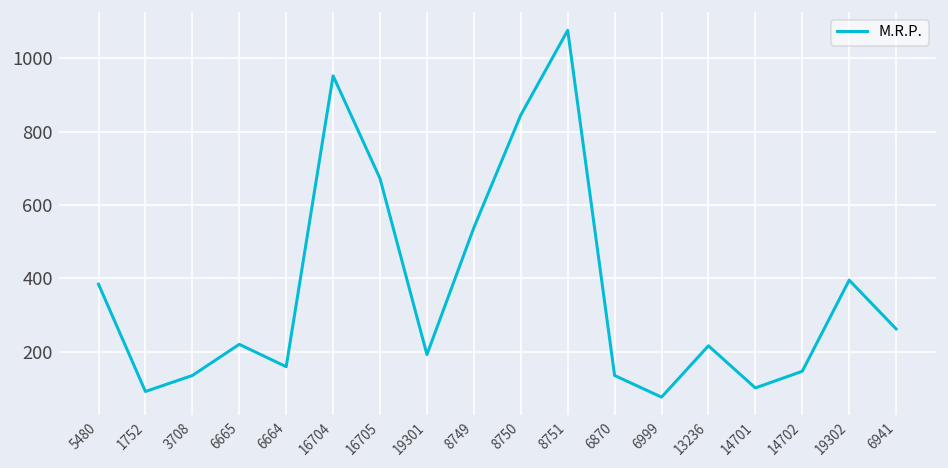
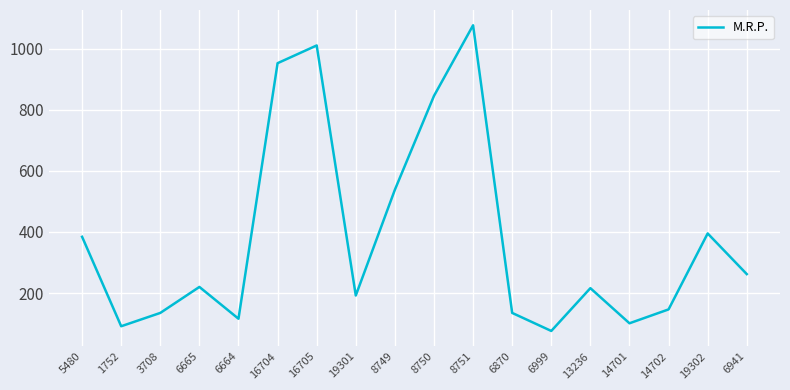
6664: 160 -> 120
16705: 670 -> 1010
